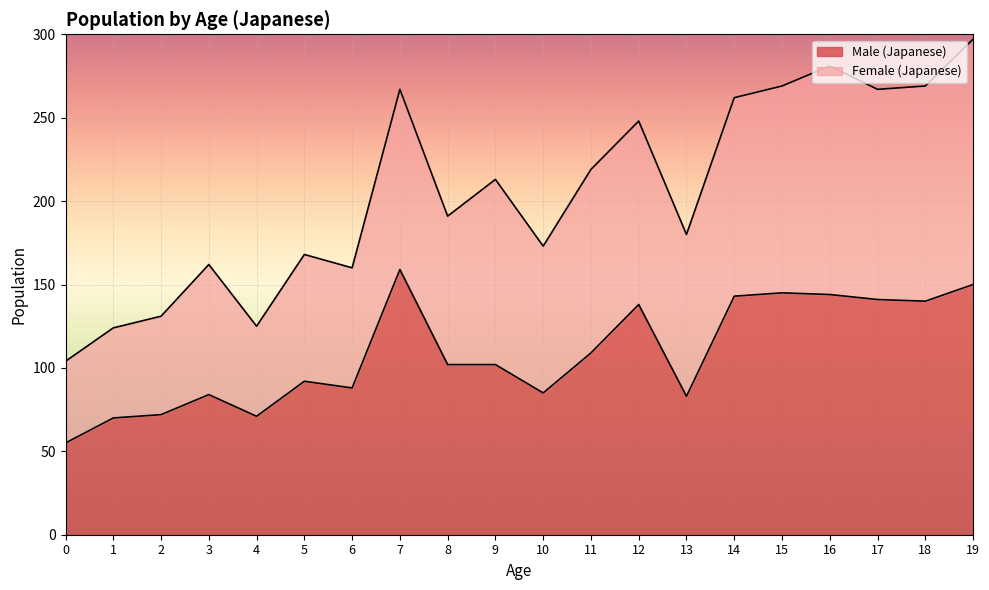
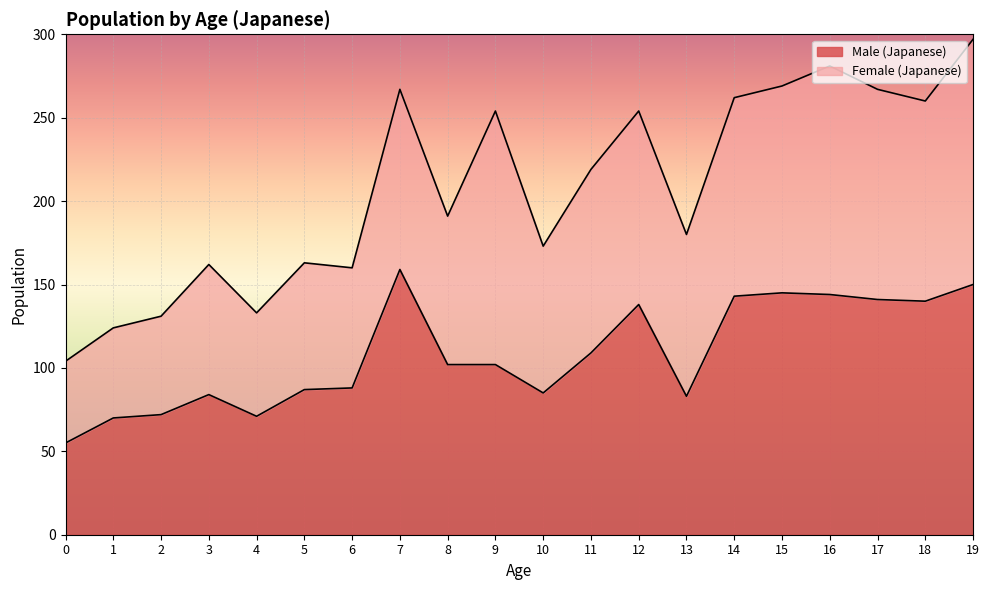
Female (Japanese), 4: 54 -> 62
Male (Japanese), 5: 92 -> 87
Female (Japanese), 9: 111 -> 152
Female (Japanese), 12: 110 -> 116
Female (Japanese), 18: 129 -> 120
